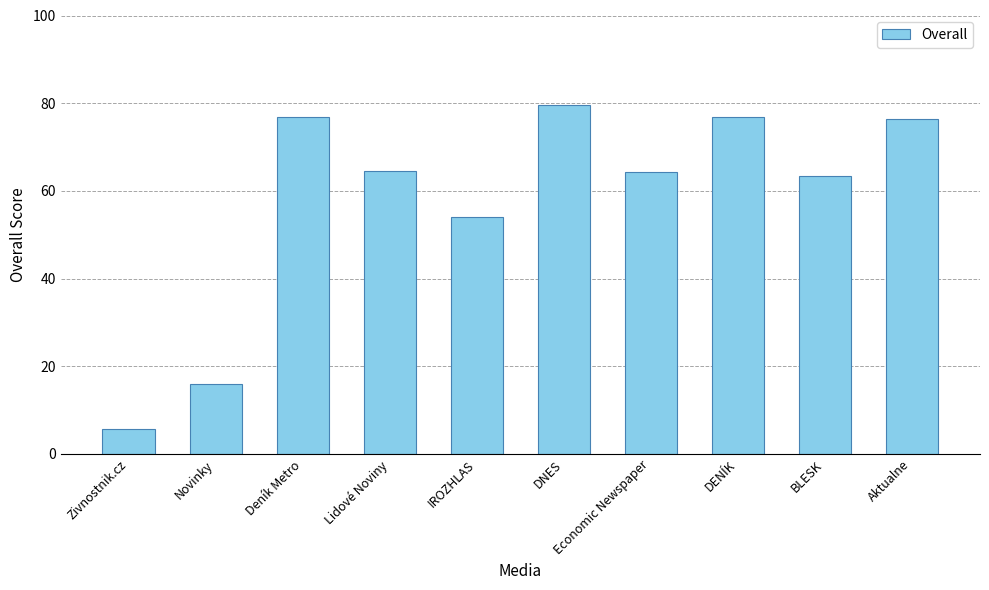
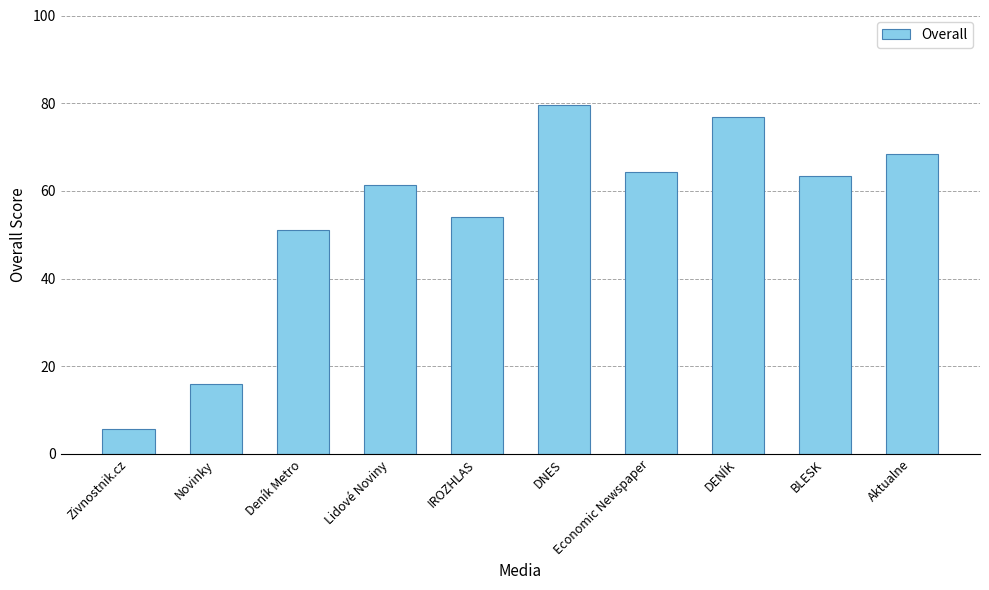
Deník Metro: 77 -> 51
Lidové Noviny: 65 -> 61
Aktualne: 76 -> 69
